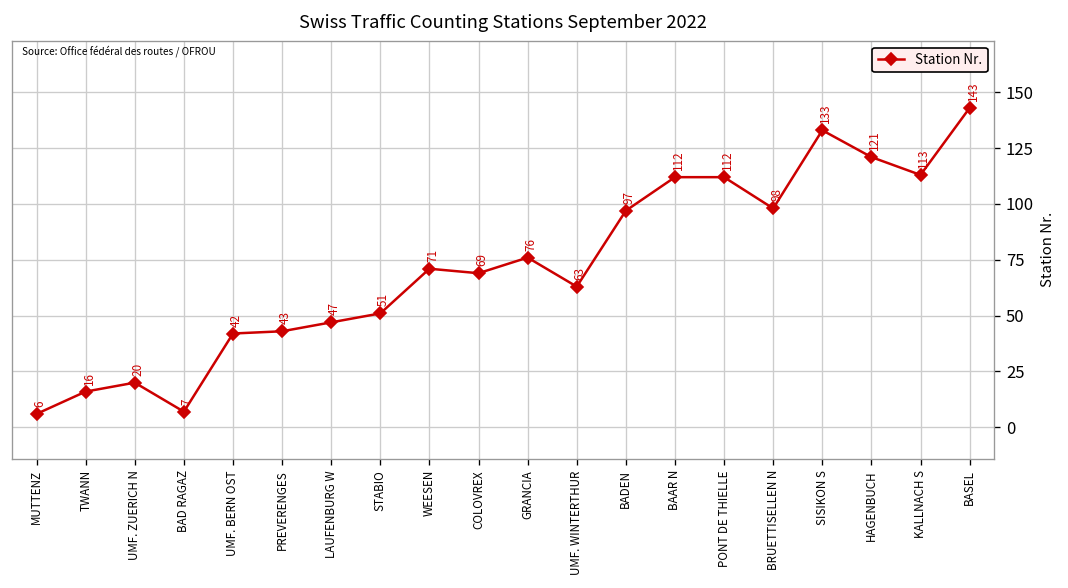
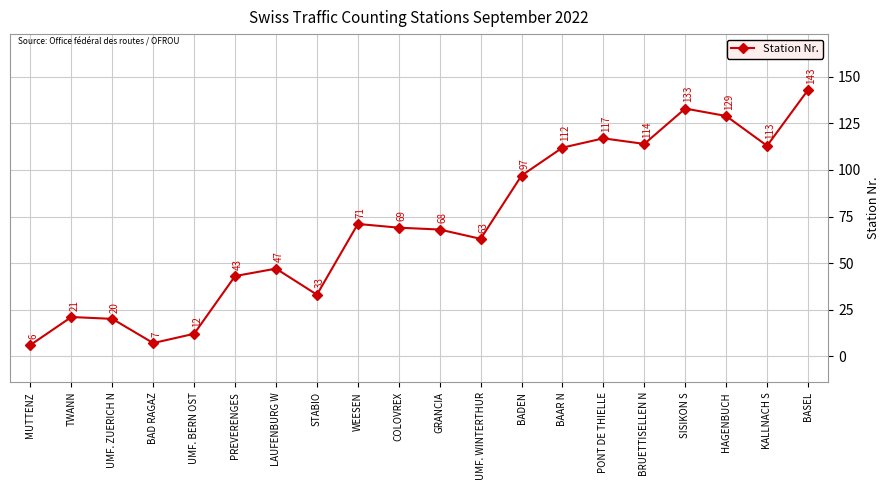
TWANN: 16 -> 21
UMF. BERN OST: 42 -> 12
STABIO: 51 -> 33
GRANCIA: 76 -> 68
PONT DE THIELLE: 112 -> 117
BRUETTISELLEN N: 98 -> 114
HAGENBUCH: 121 -> 129
